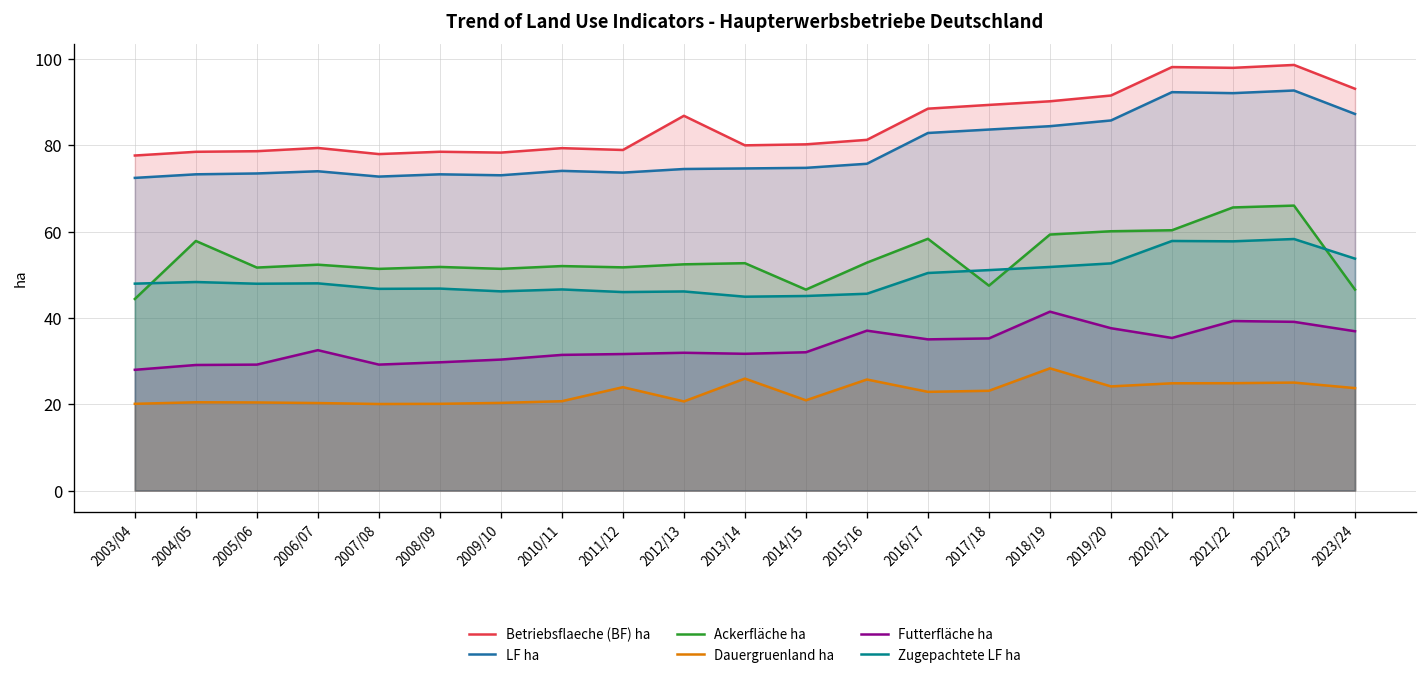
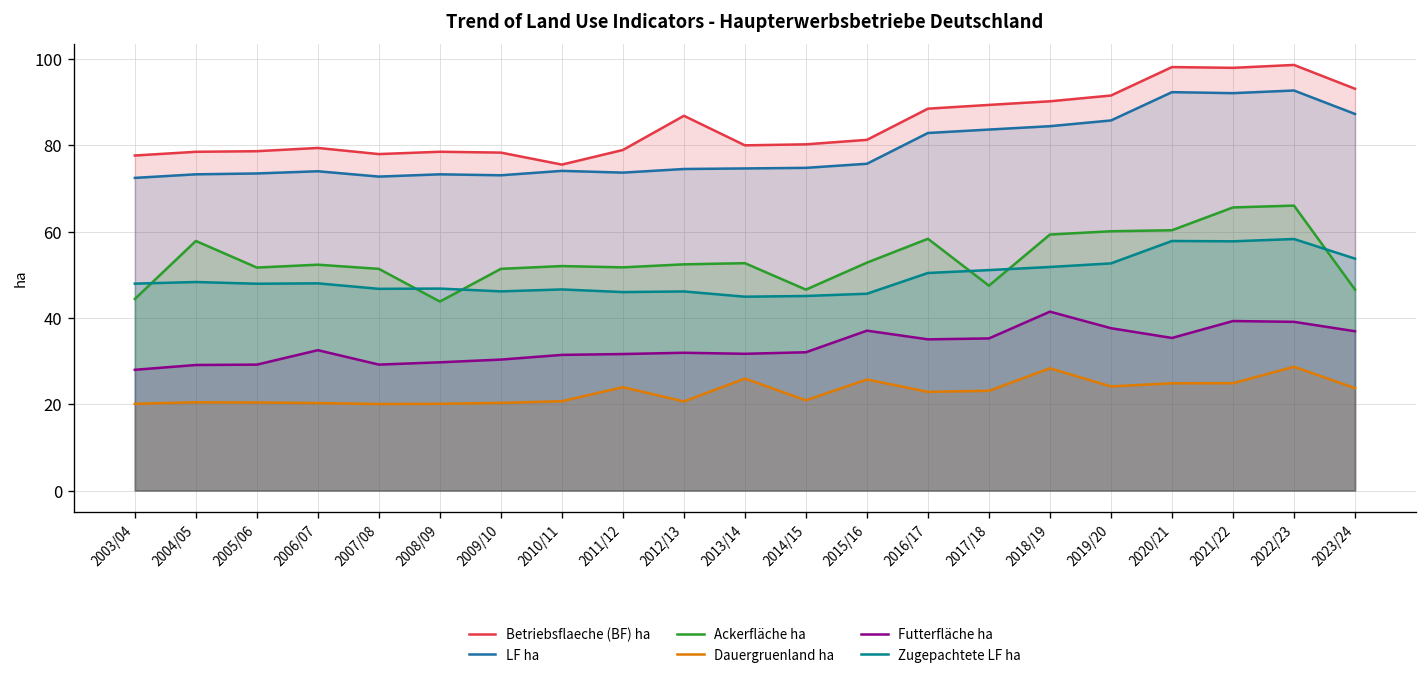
Ackerfläche ha, 2008/09: 52 -> 44
Betriebsflaeche (BF) ha, 2010/11: 79 -> 76
Dauergruenland ha, 2022/23: 25 -> 29
